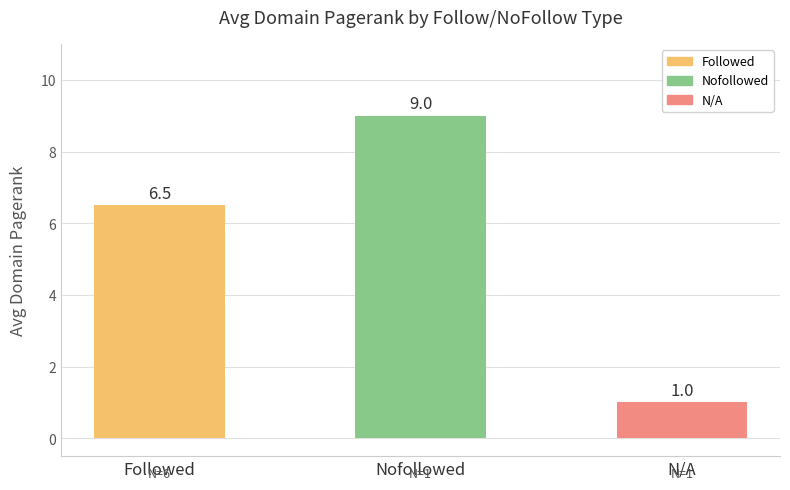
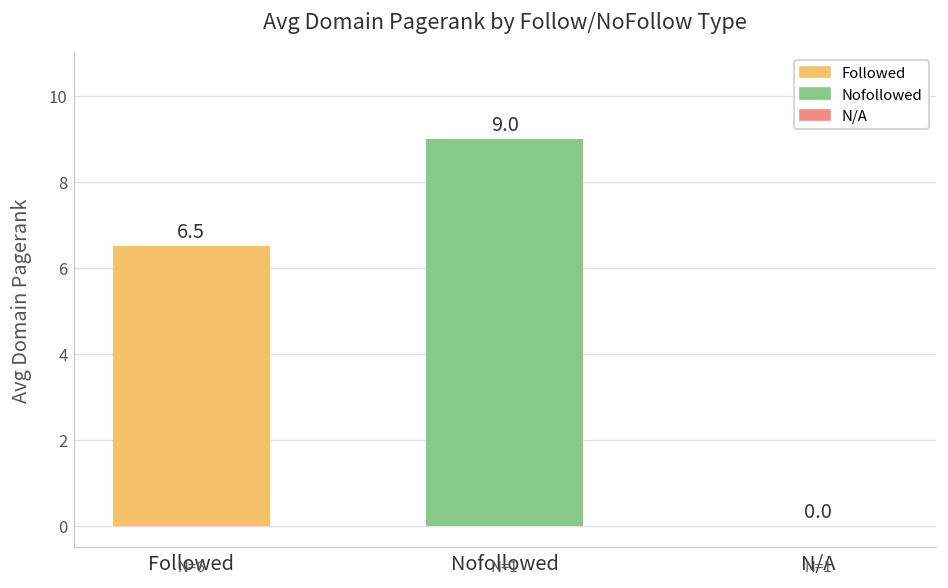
N/A: 1.0 -> 0.0
